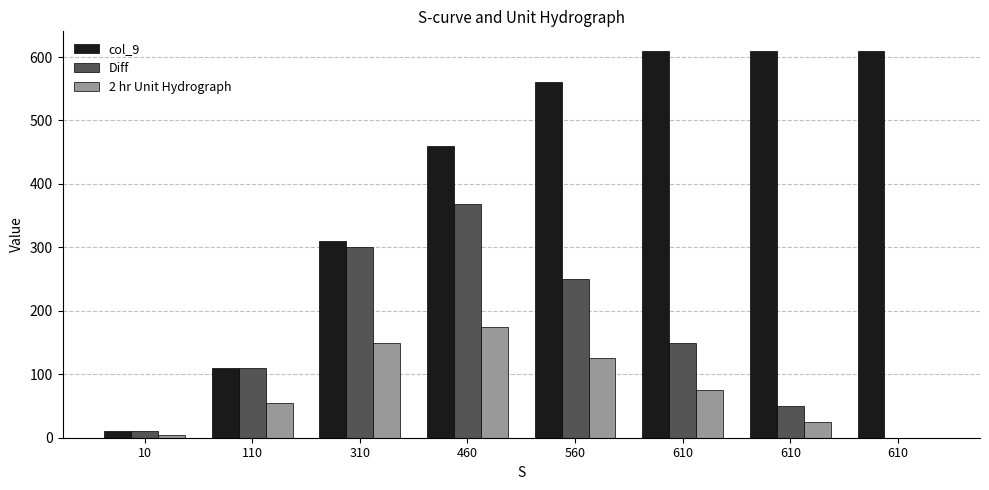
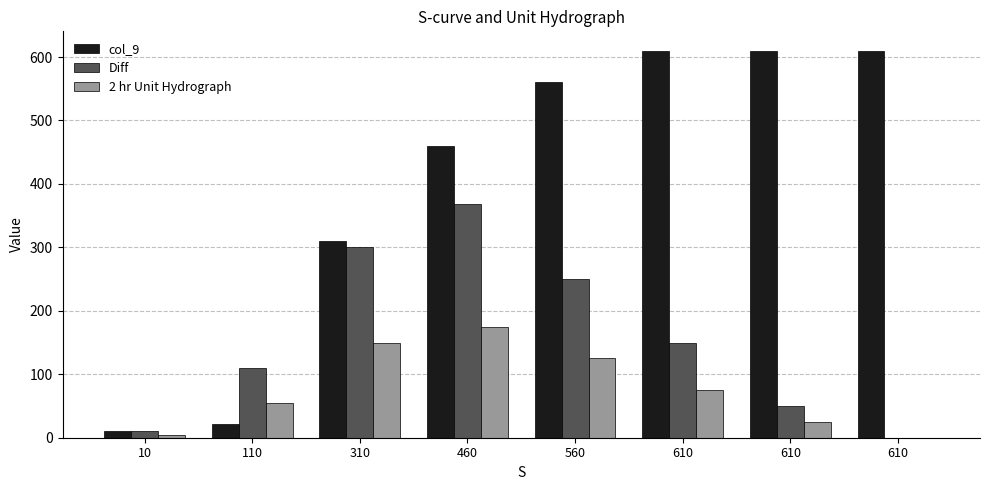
col_9, 110: 110 -> 20
